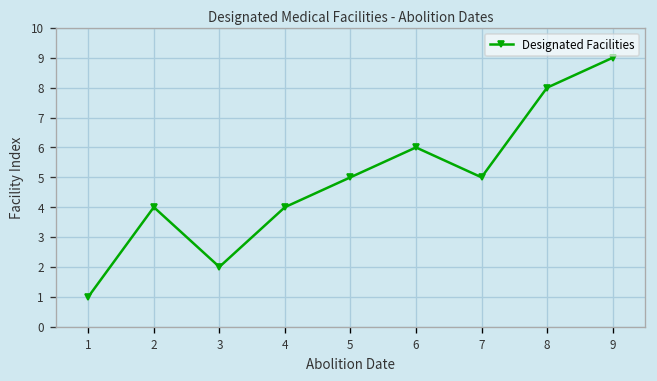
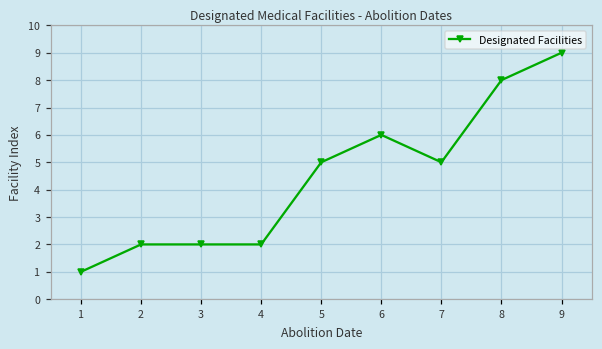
2: 4 -> 2
4: 4 -> 2
